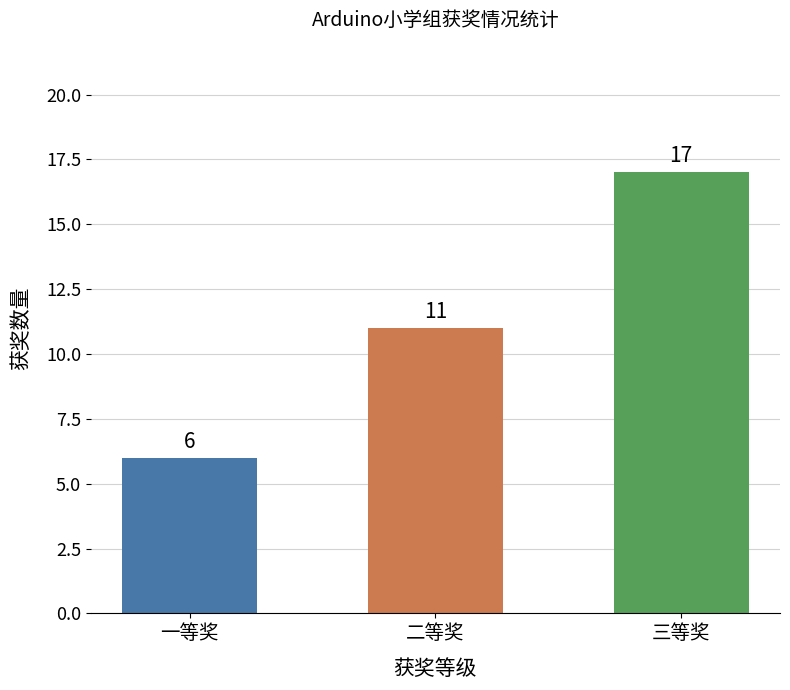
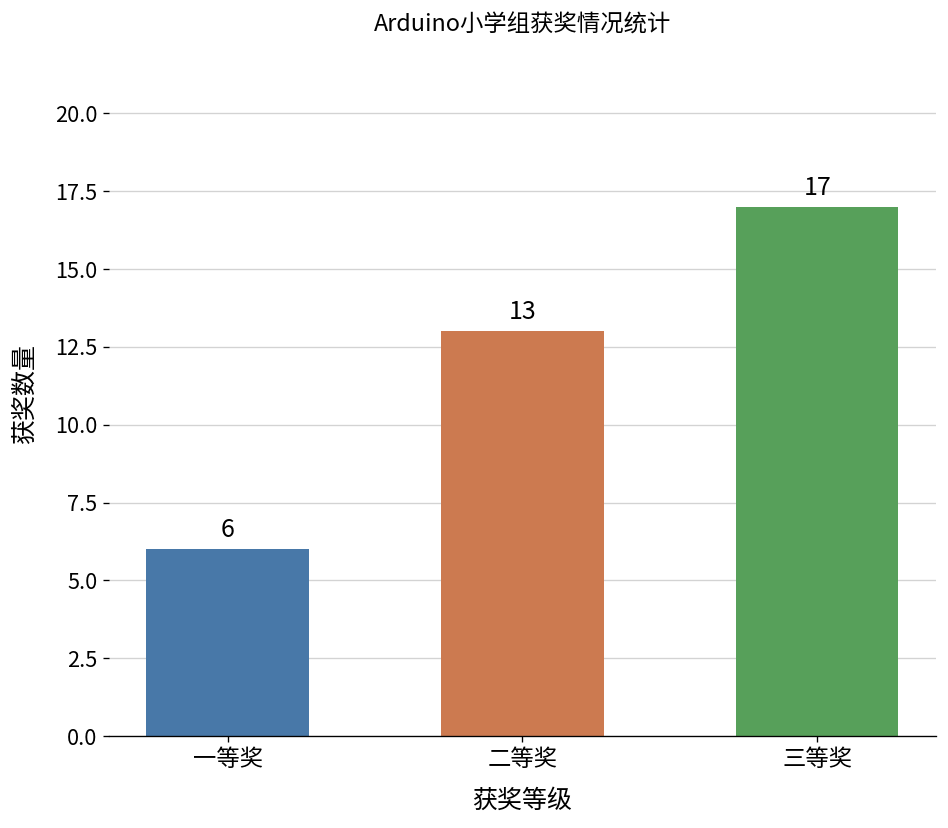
二等奖: 11 -> 13
